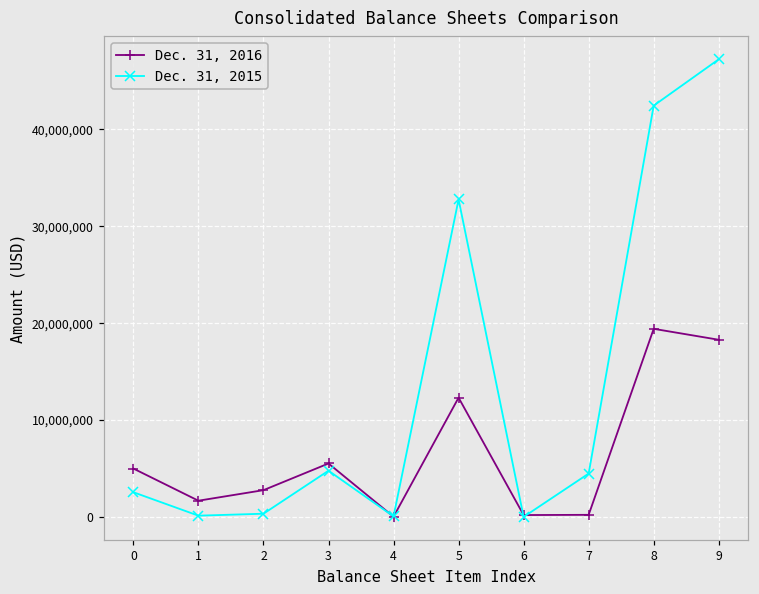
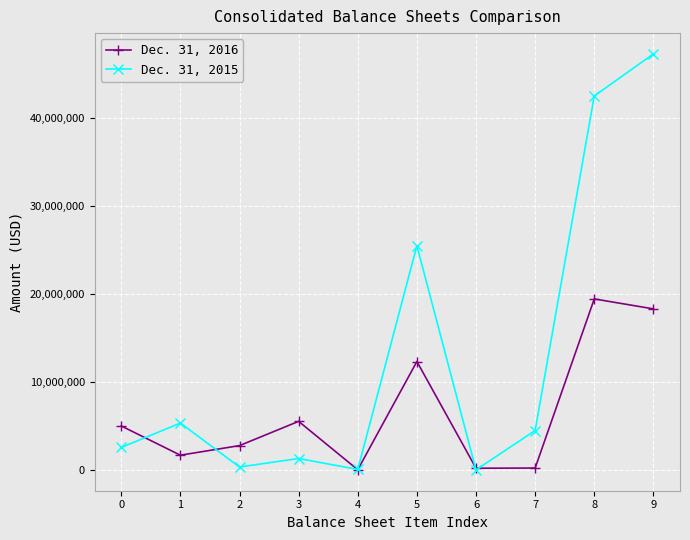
Dec. 31, 2015, 1: 0 -> 5,000,000
Dec. 31, 2015, 3: 5,000,000 -> 1,000,000
Dec. 31, 2015, 5: 33,000,000 -> 25,000,000
